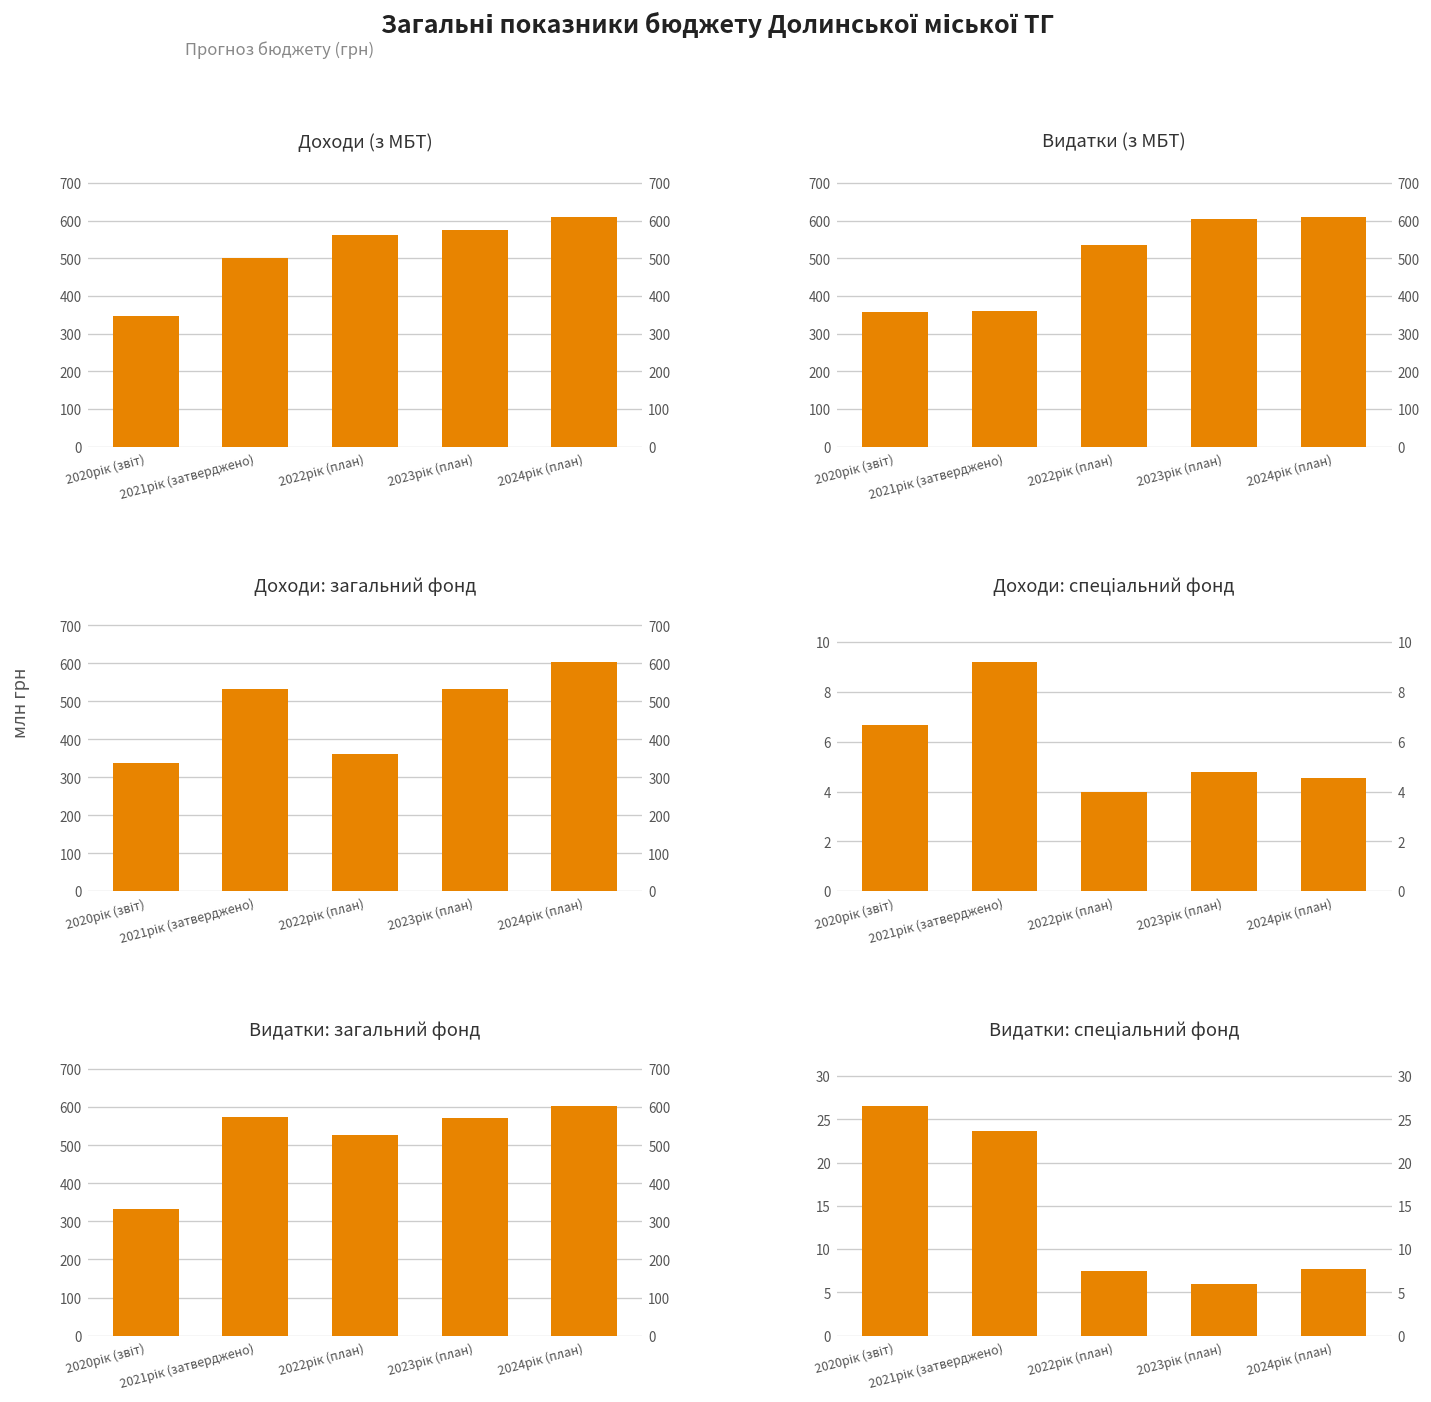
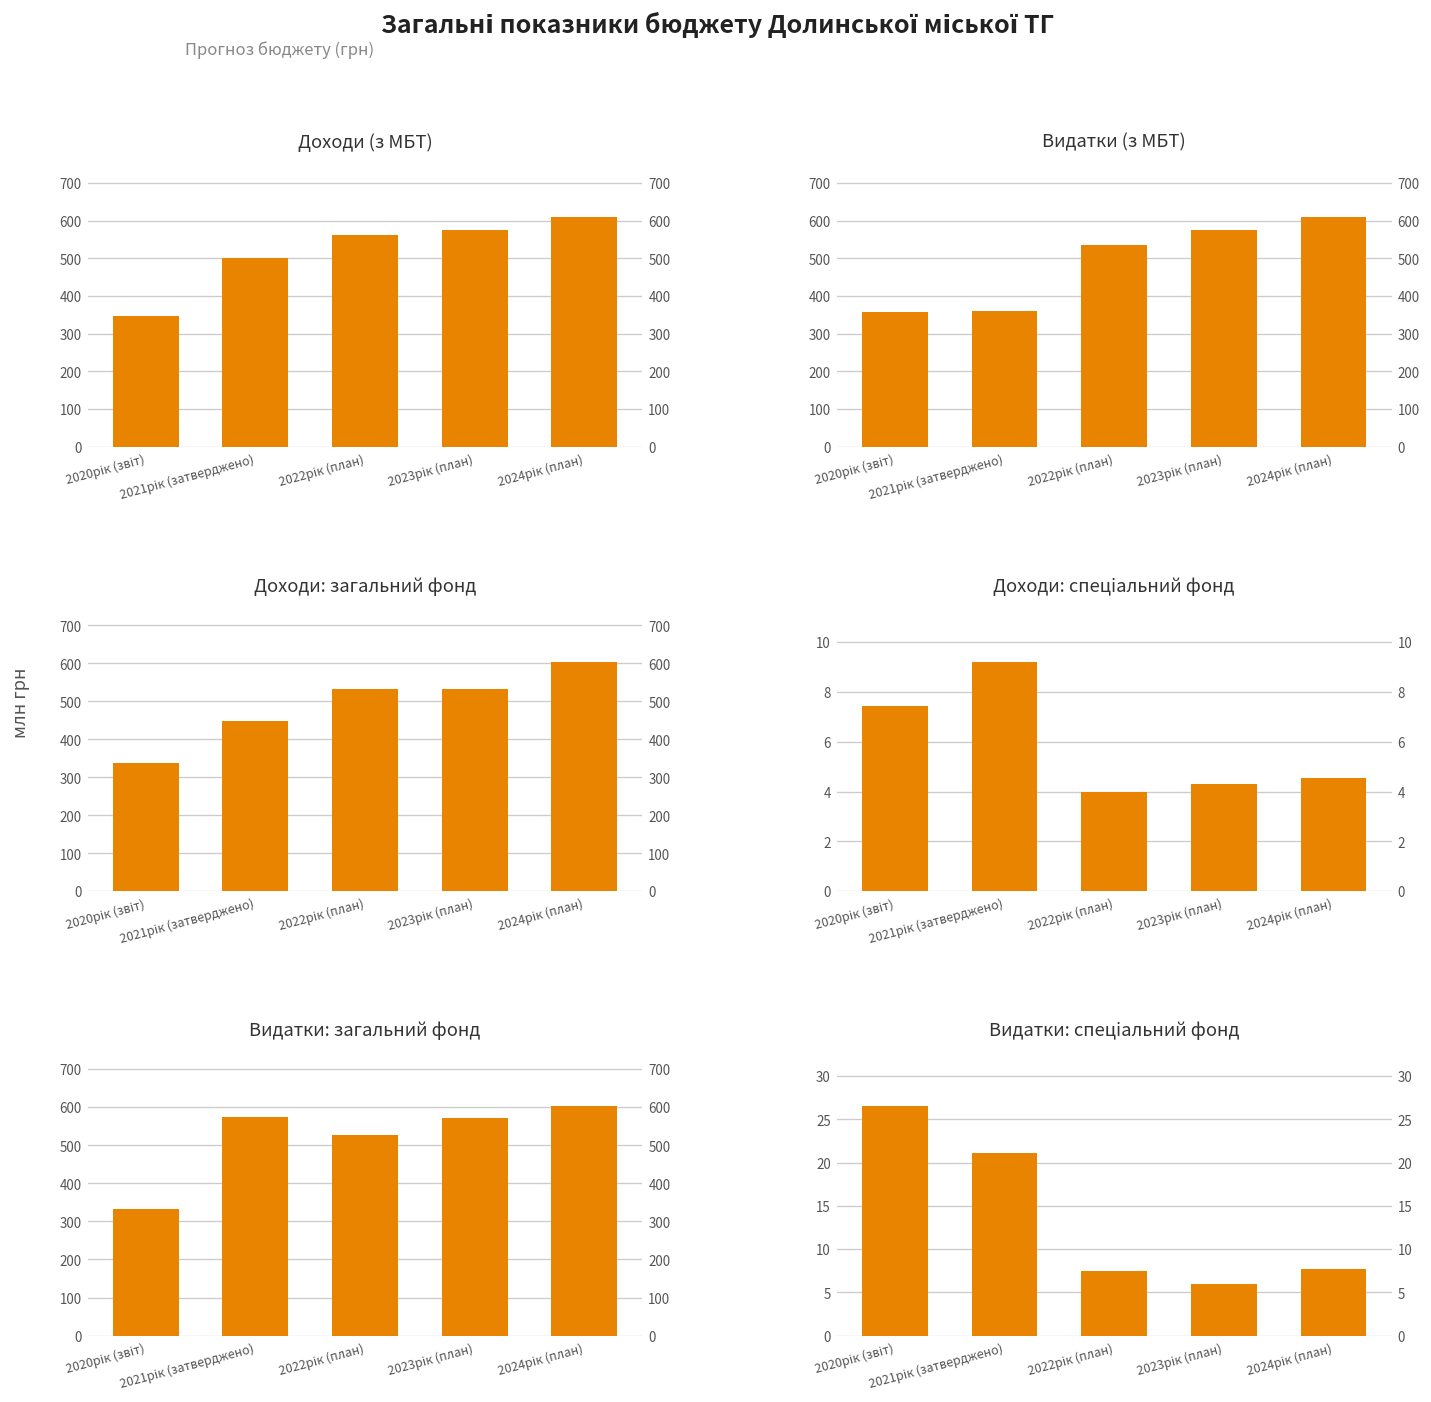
Видатки (з МБТ), 2023рік (план): 600 -> 580
Доходи: загальний фонд, 2021рік (затверджено): 530 -> 450
Доходи: загальний фонд, 2022рік (план): 360 -> 530
Доходи: спеціальний фонд, 2020рік (звіт): 6.7 -> 7.4
Доходи: спеціальний фонд, 2023рік (план): 4.8 -> 4.3
Видатки: спеціальний фонд, 2021рік (затверджено): 24 -> 21
